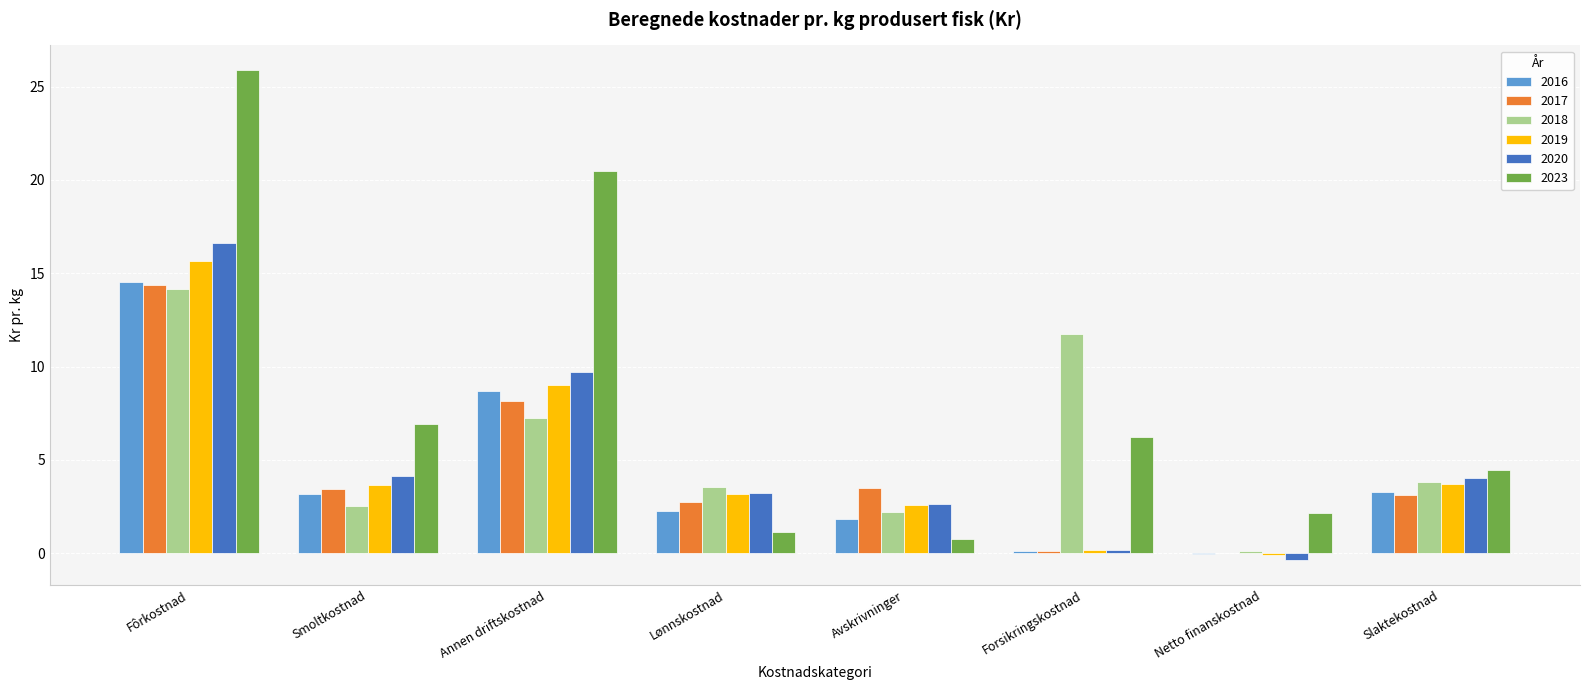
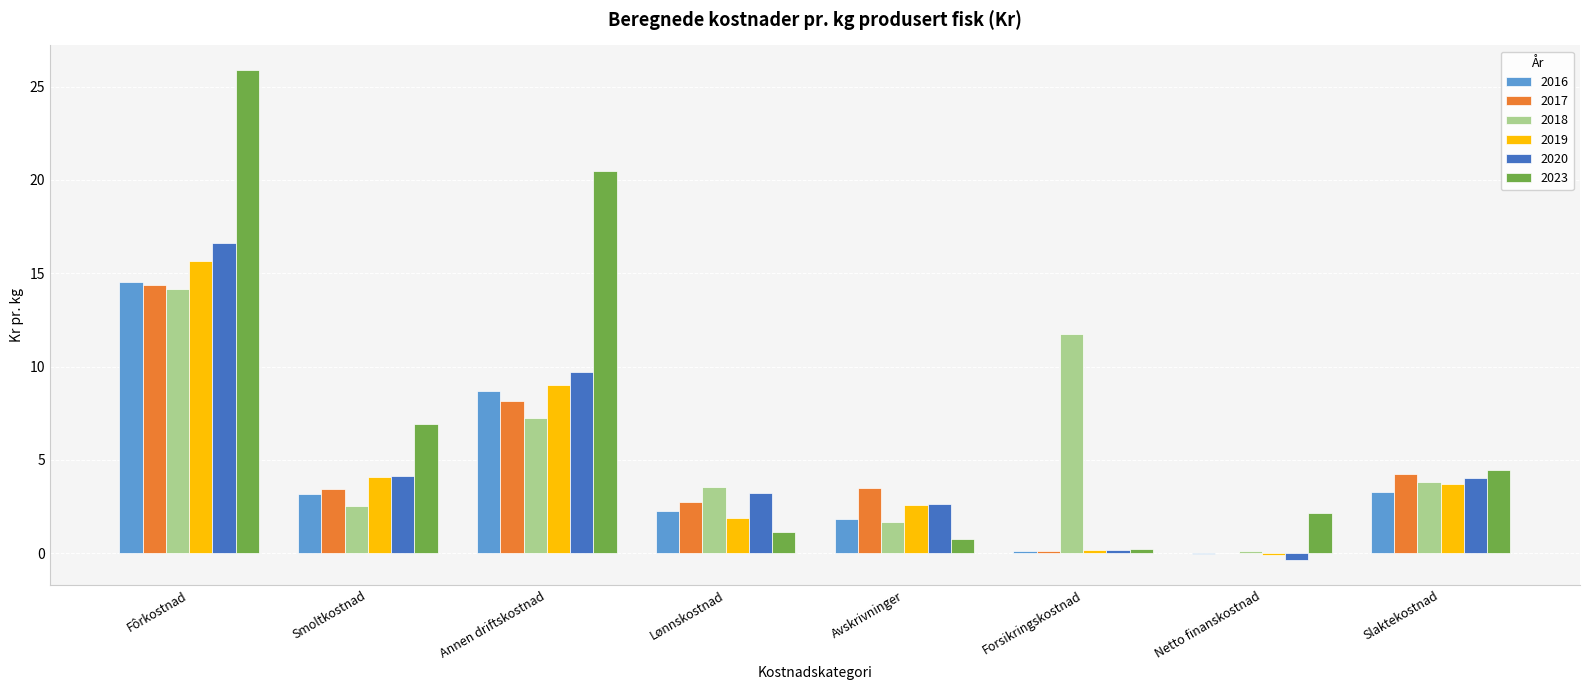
2019, Smoltkostnad: 3.6 -> 4.1
2019, Lønnskostnad: 3.2 -> 1.9
2018, Avskrivninger: 2.2 -> 1.7
2023, Forsikringskostnad: 6.2 -> 0.2
2017, Slaktekostnad: 3.1 -> 4.2
